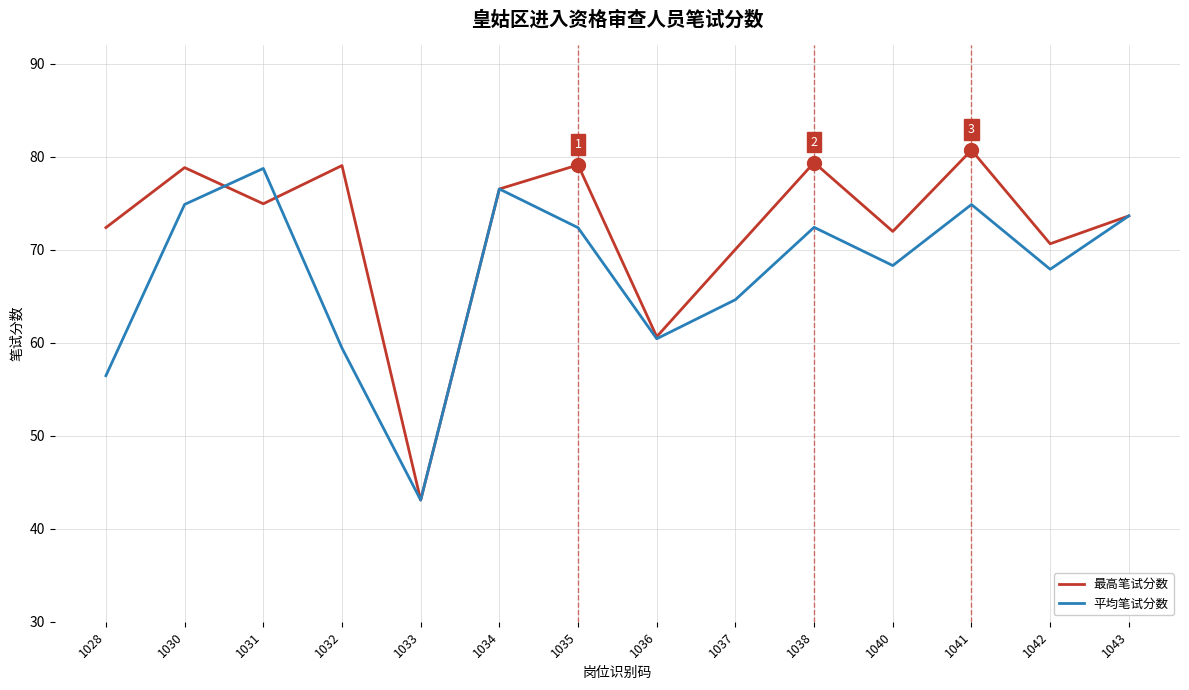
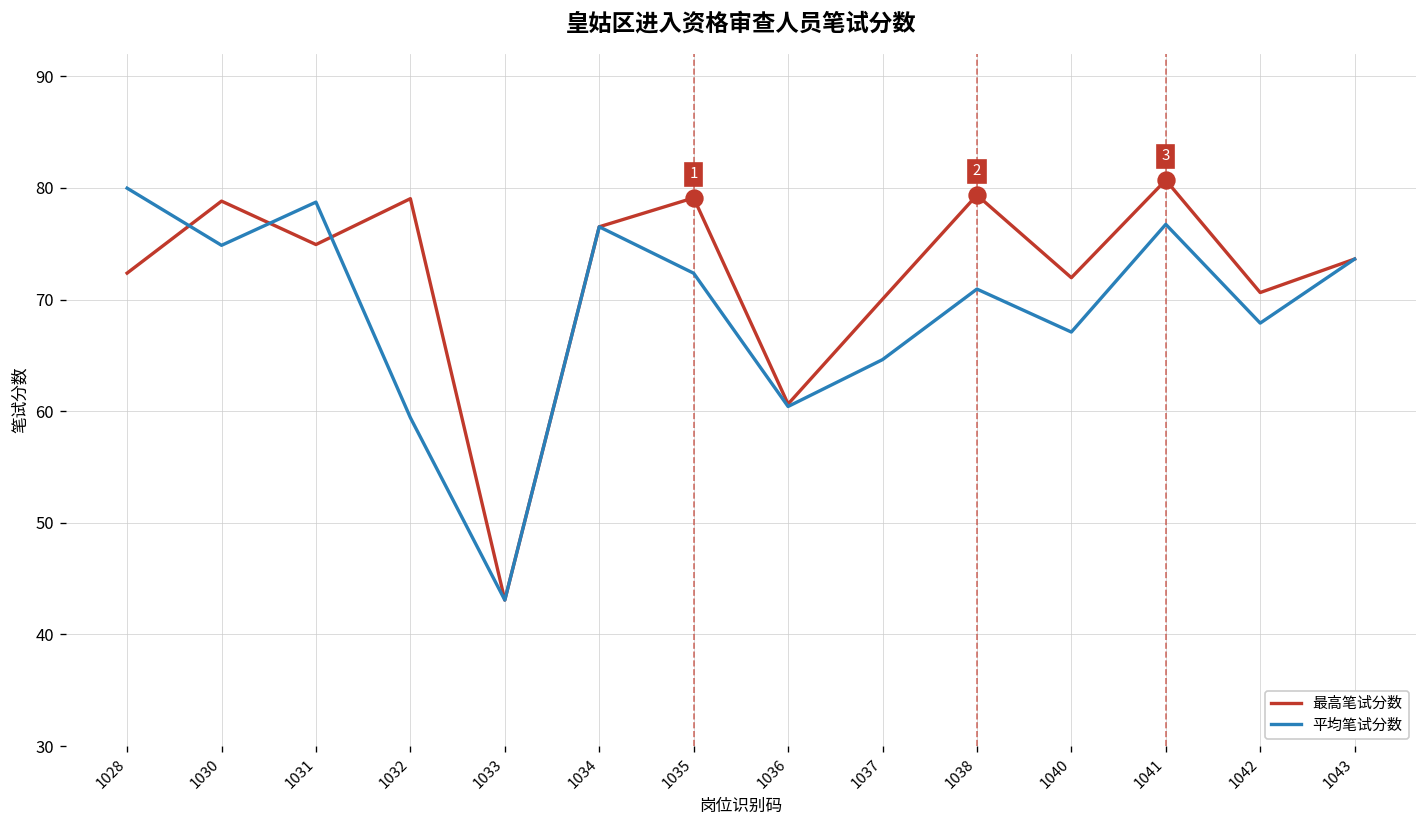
平均笔试分数, 1028: 56 -> 80
平均笔试分数, 1038: 72 -> 71
平均笔试分数, 1040: 68 -> 67
平均笔试分数, 1041: 75 -> 77
